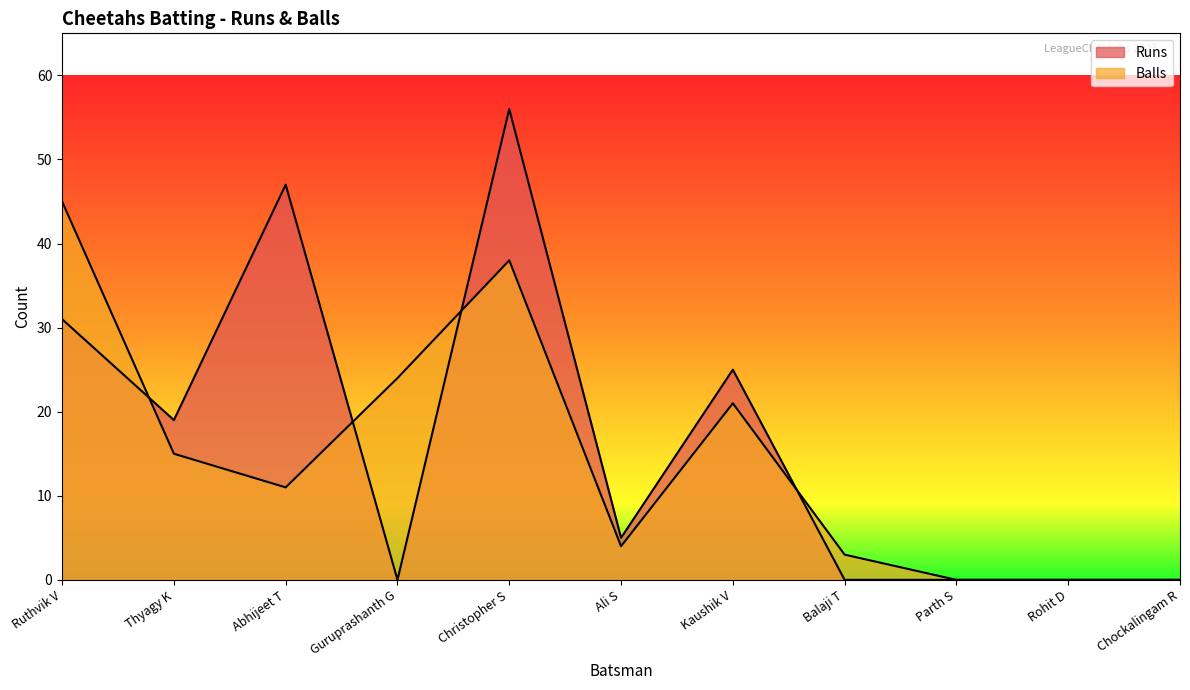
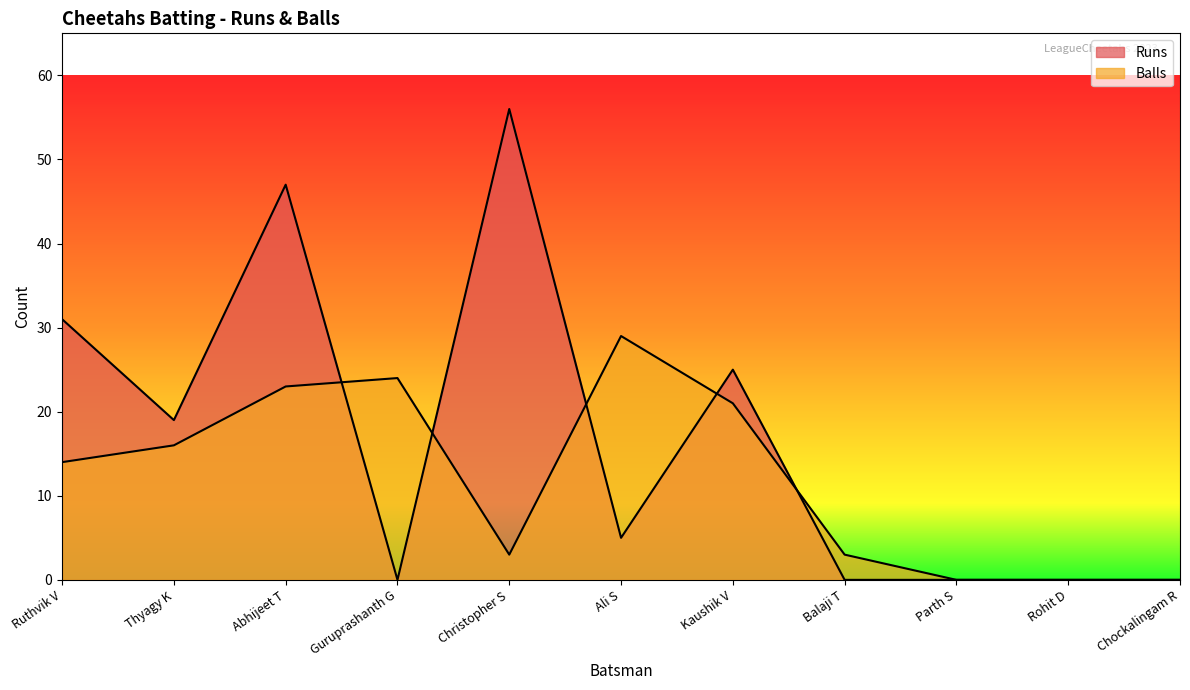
Balls, Ruthvik V: 45 -> 14
Balls, Thyagy K: 15 -> 16
Balls, Abhijeet T: 11 -> 23
Balls, Christopher S: 38 -> 3
Balls, Ali S: 4 -> 29
